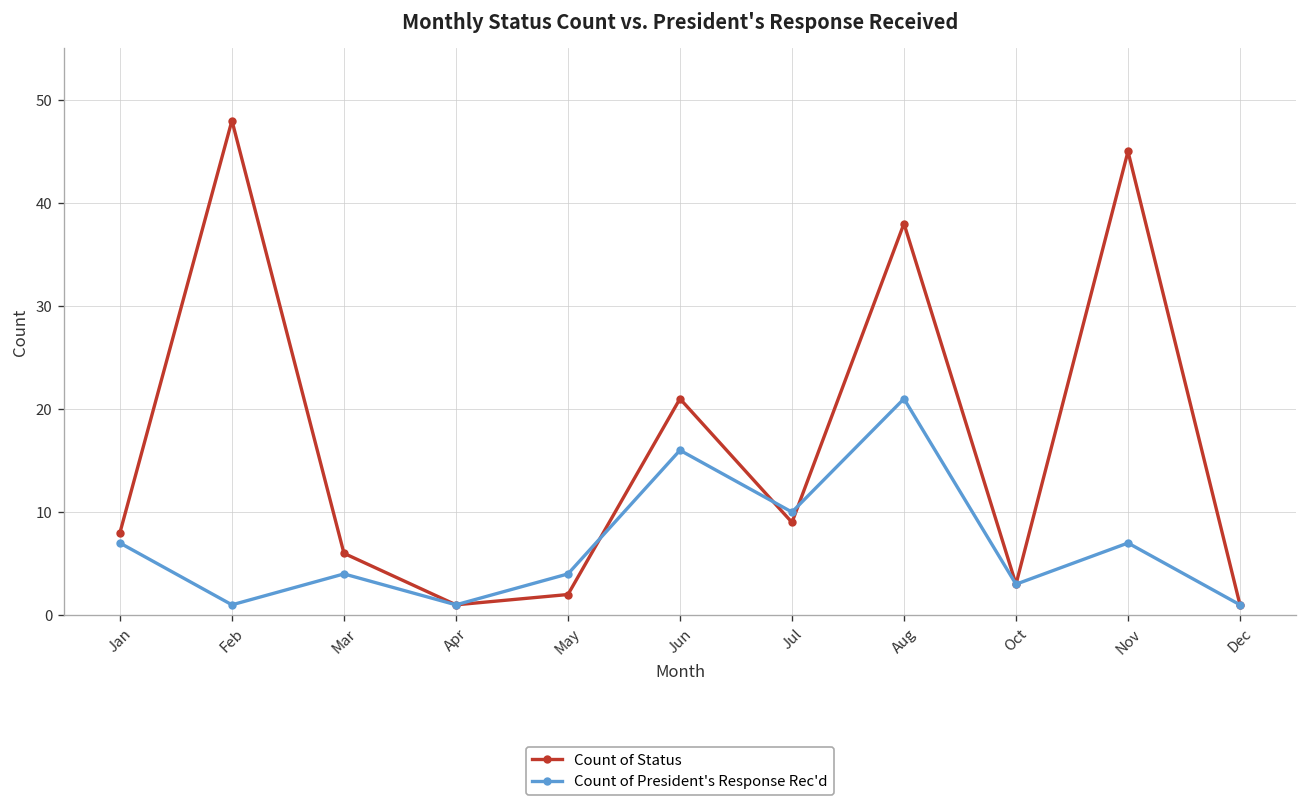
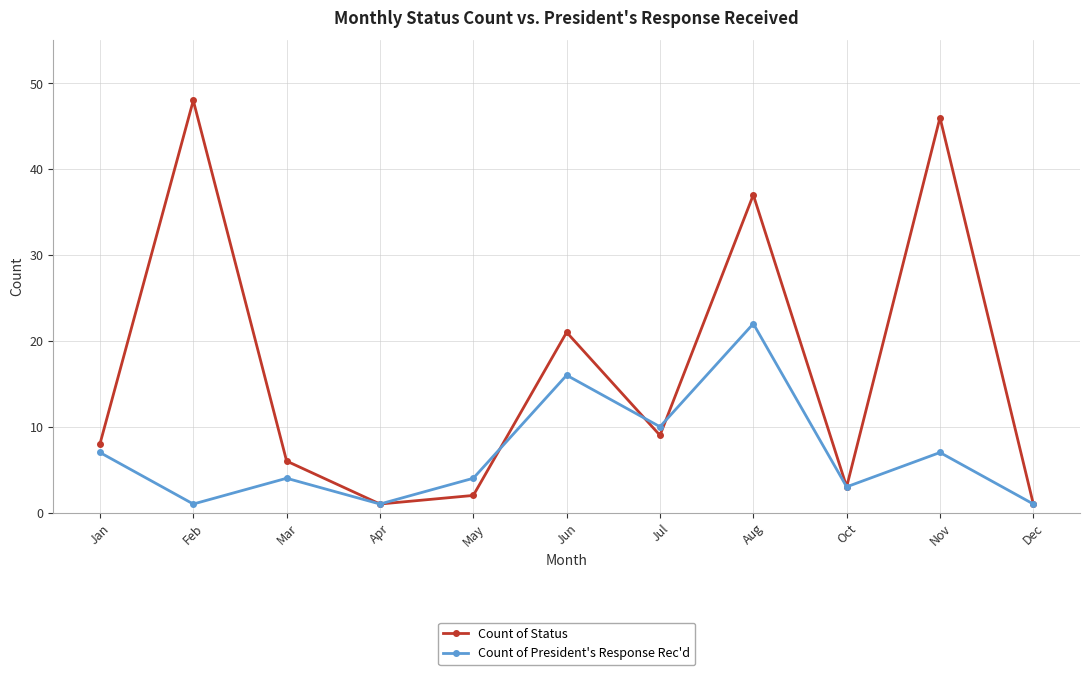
Count of Status, Aug: 38 -> 37
Count of President's Response Rec'd, Aug: 21 -> 22
Count of Status, Nov: 45 -> 46
